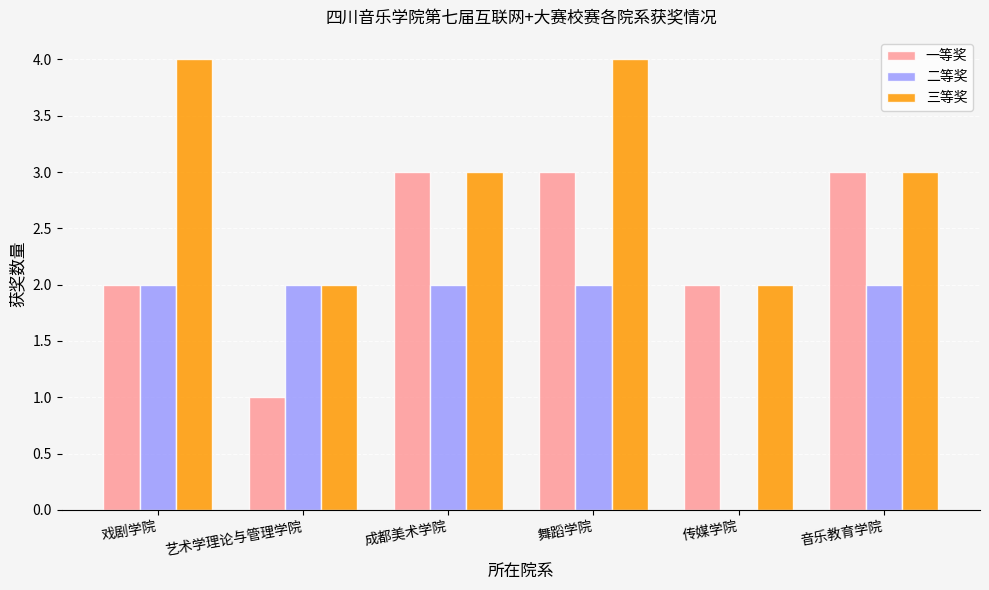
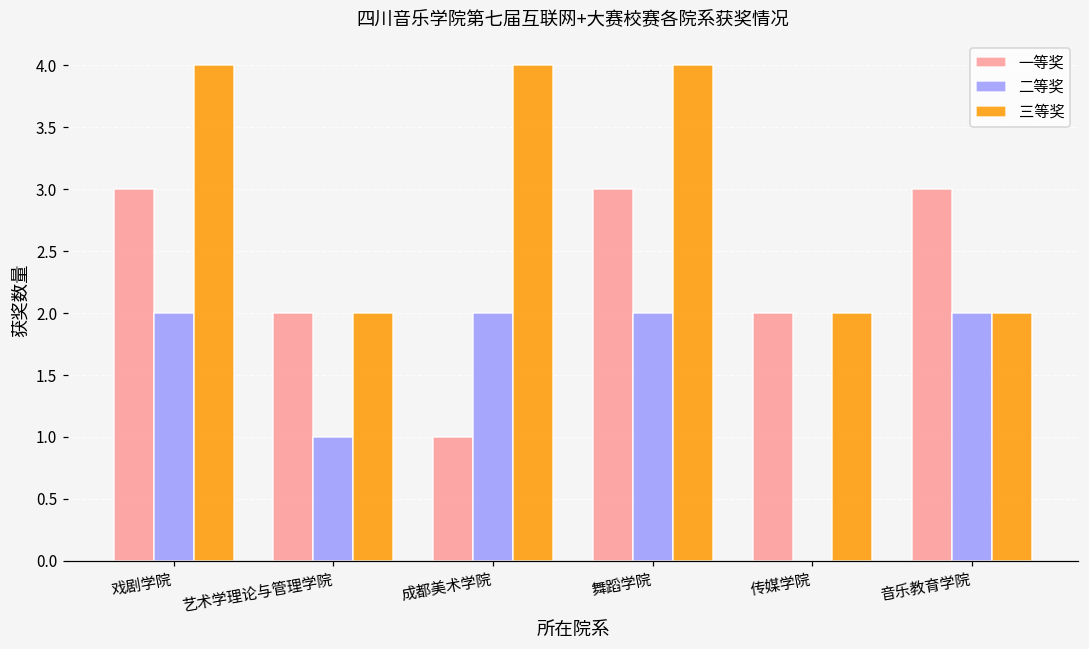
一等奖, 戏剧学院: 2 -> 3
一等奖, 艺术学理论与管理学院: 1 -> 2
二等奖, 艺术学理论与管理学院: 2 -> 1
一等奖, 成都美术学院: 3 -> 1
三等奖, 成都美术学院: 3 -> 4
三等奖, 音乐教育学院: 3 -> 2
